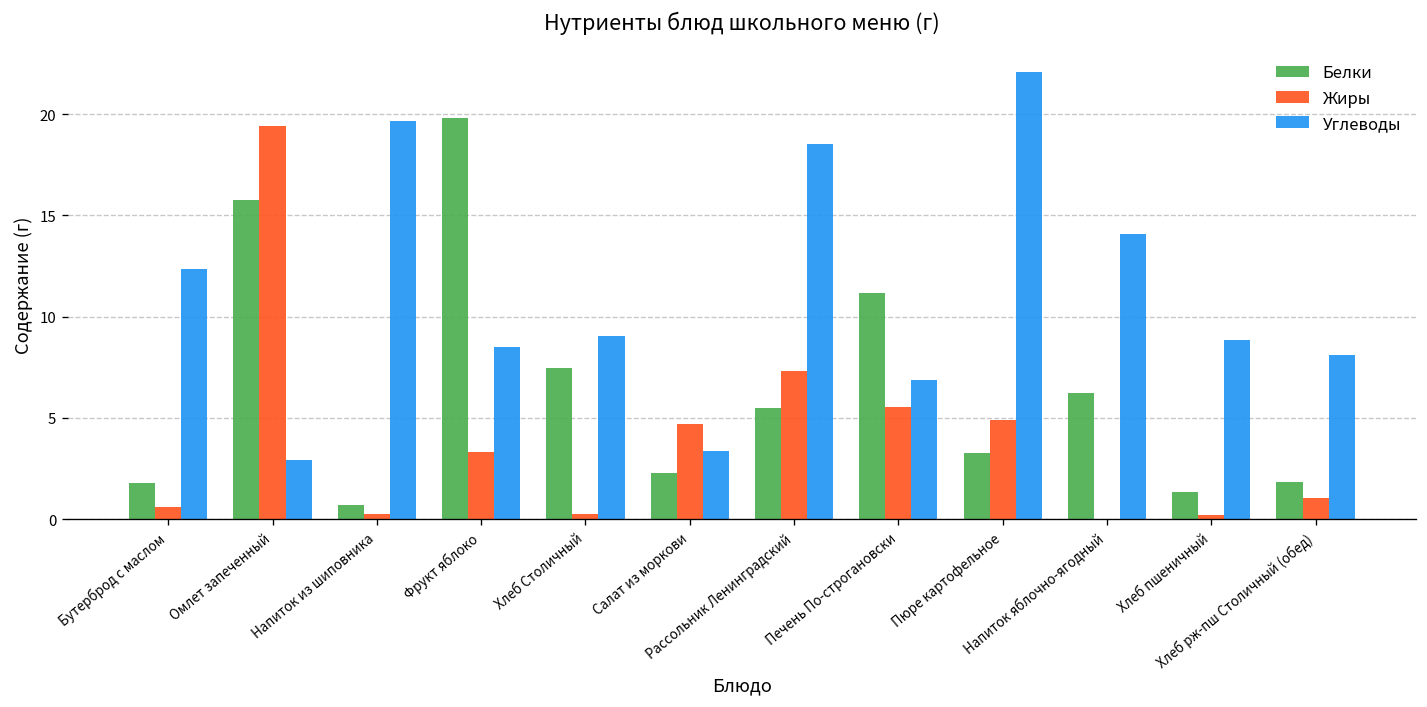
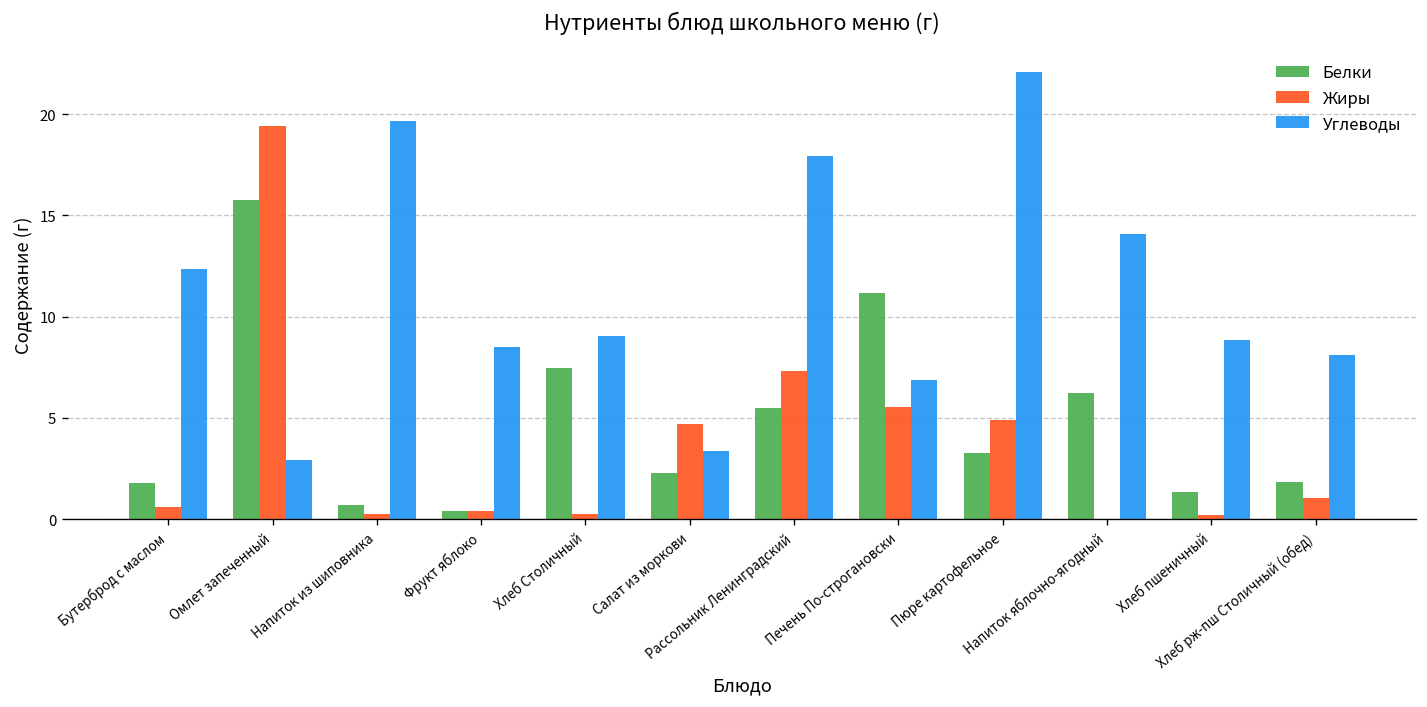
Белки, Фрукт яблоко: 19.8 -> 0.4
Жиры, Фрукт яблоко: 3.3 -> 0.4
Углеводы, Рассольник Ленинградский: 18.5 -> 17.9
